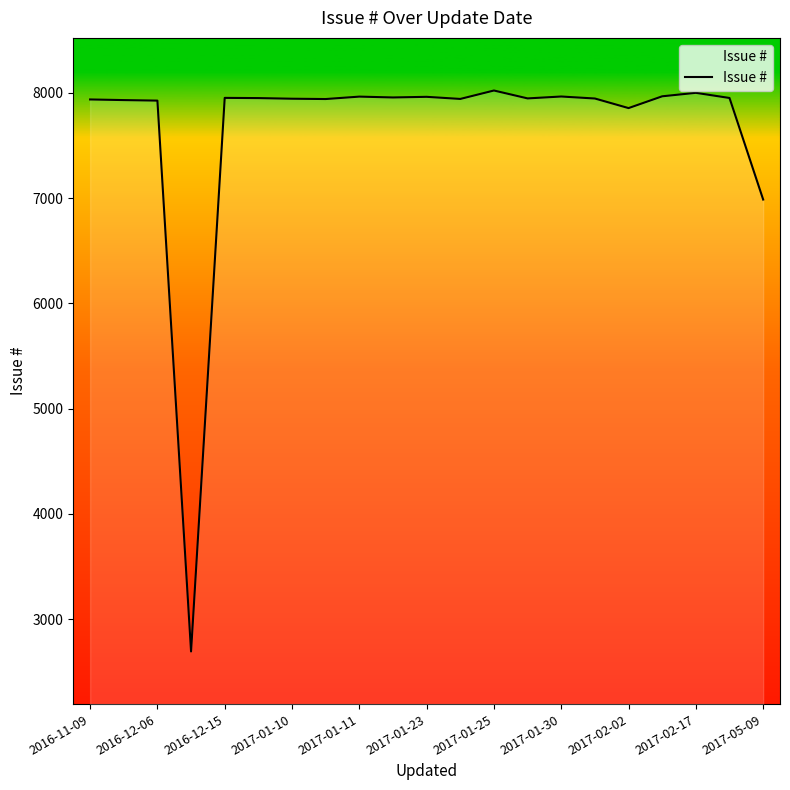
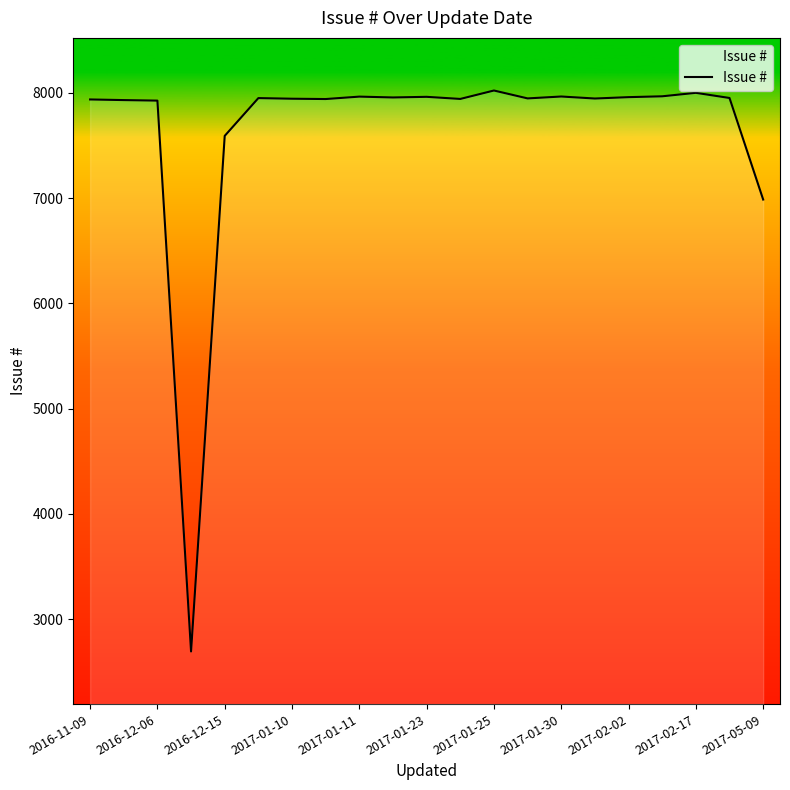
2016-12-15: 7950 -> 7590
2017-02-02: 7860 -> 7960
